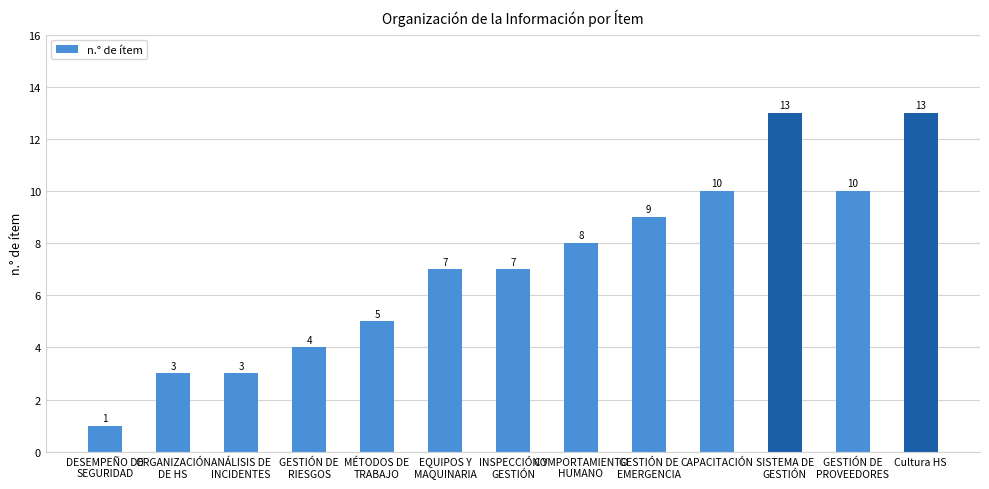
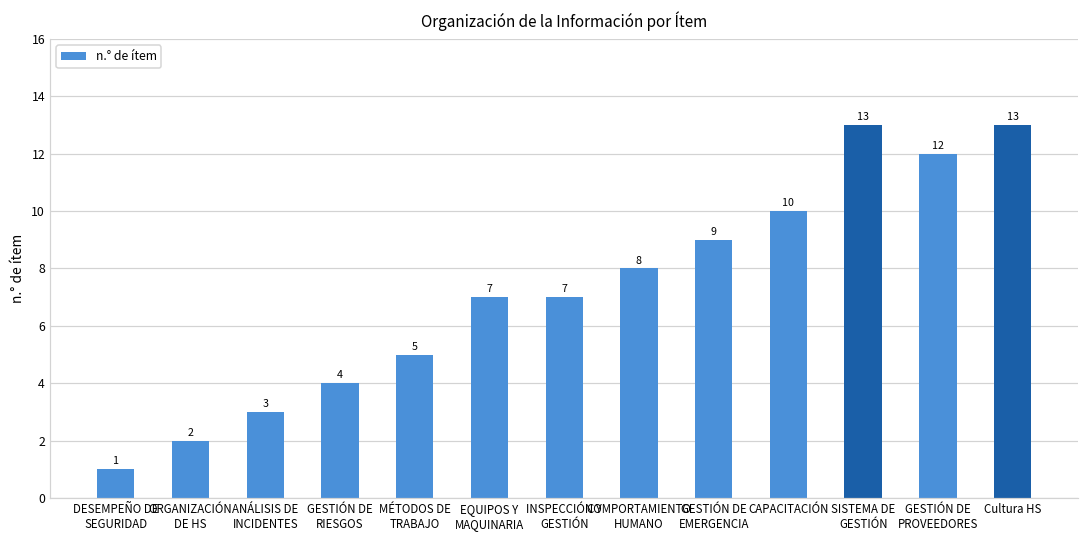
ORGANIZACIÓN DE HS: 3 -> 2
GESTIÓN DE PROVEEDORES: 10 -> 12
